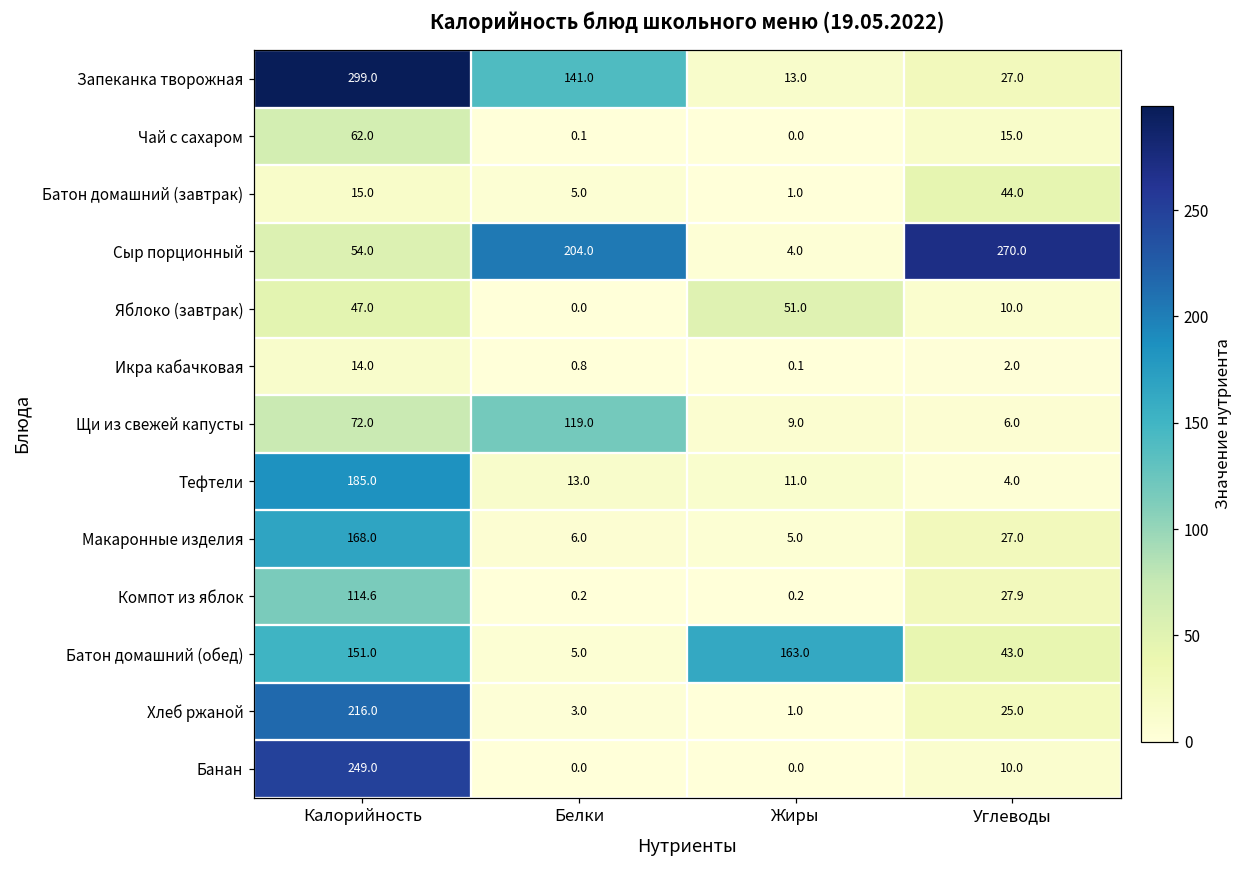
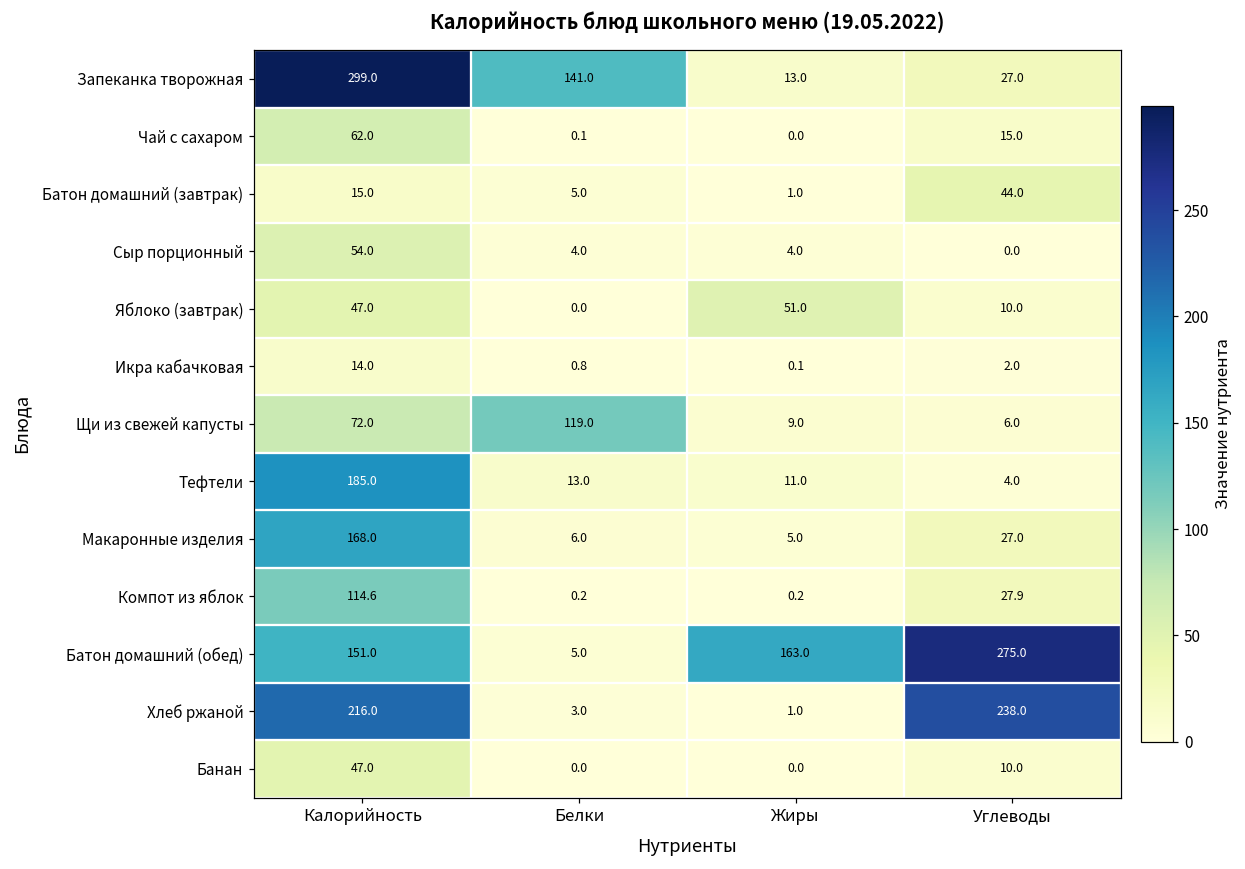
Сыр порционный, Белки: 204.0 -> 4.0
Сыр порционный, Углеводы: 270.0 -> 0.0
Батон домашний (обед), Углеводы: 43.0 -> 275.0
Хлеб ржаной, Углеводы: 25.0 -> 238.0
Банан, Калорийность: 249.0 -> 47.0
